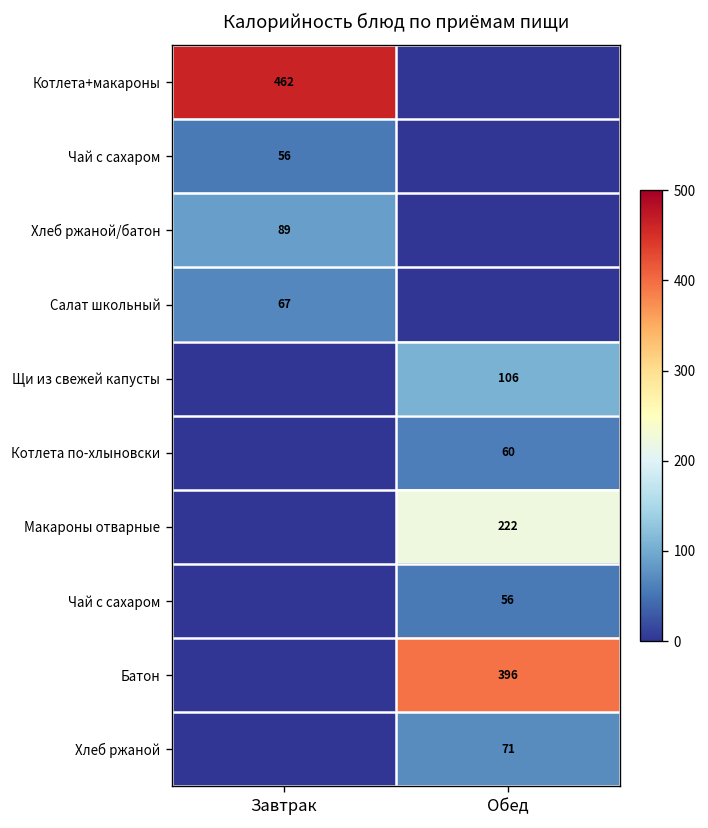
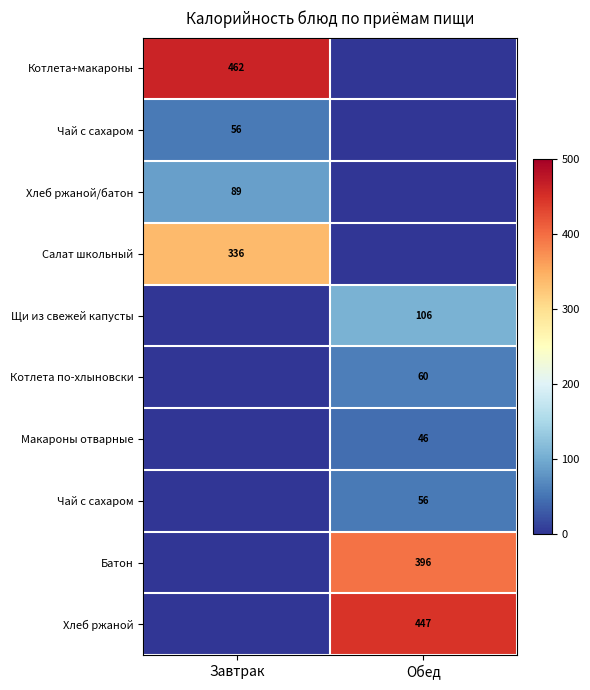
Салат школьный, Завтрак: 67 -> 336
Макароны отварные, Обед: 222 -> 46
Хлеб ржаной, Обед: 71 -> 447
